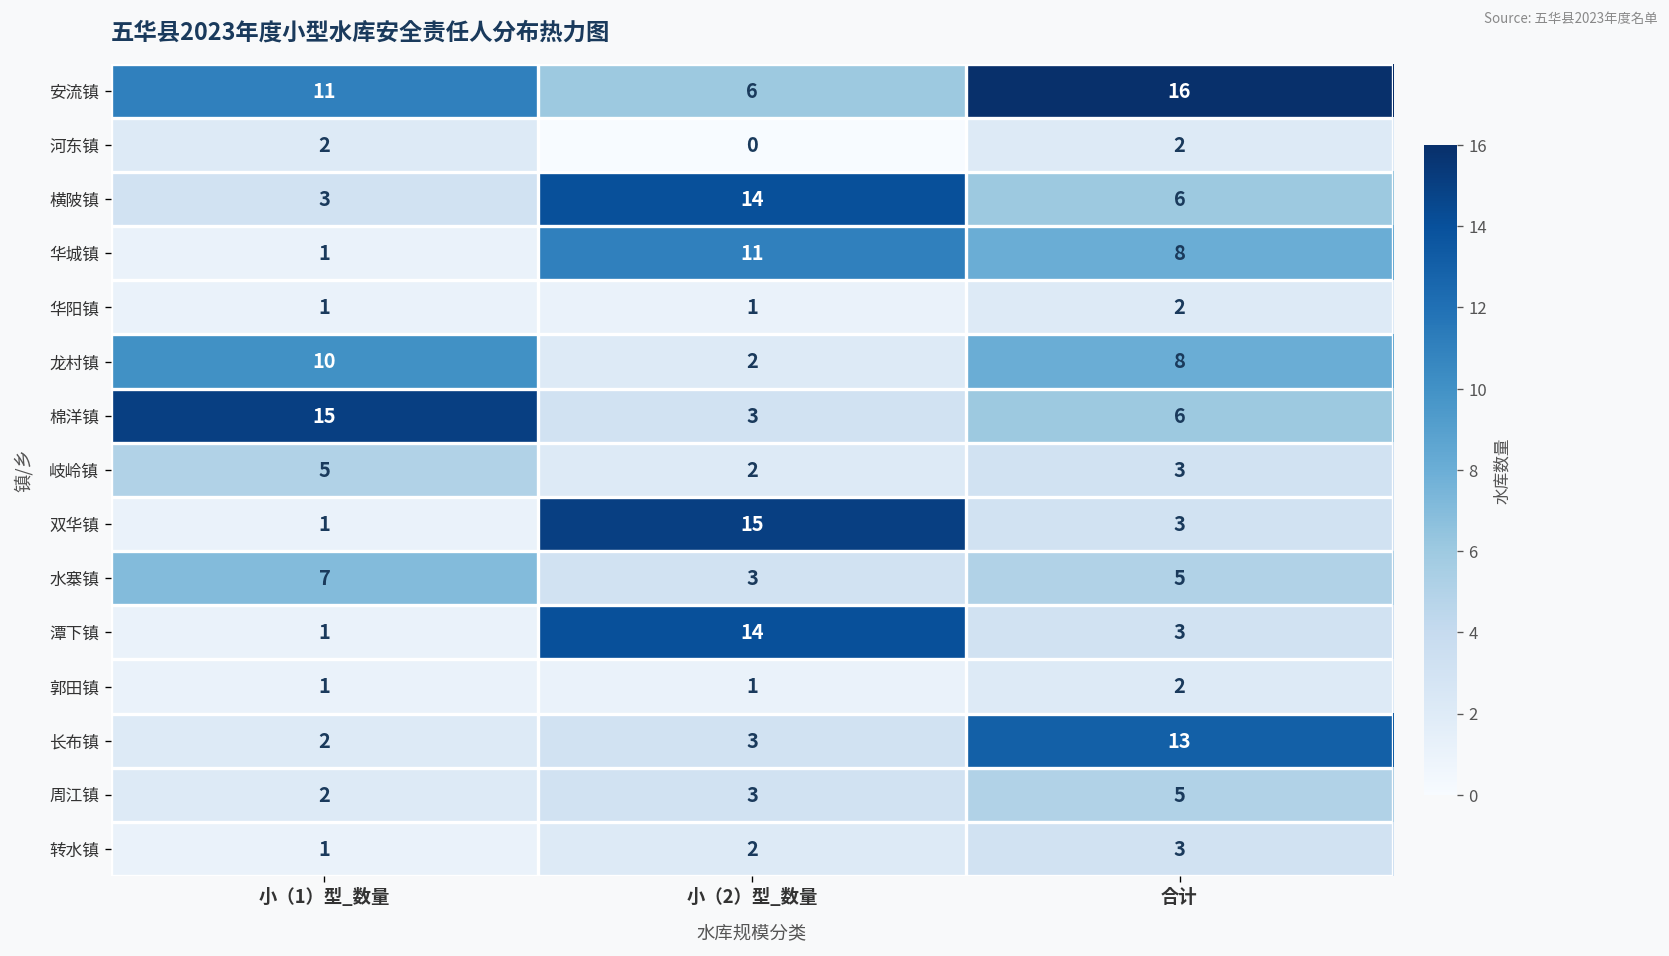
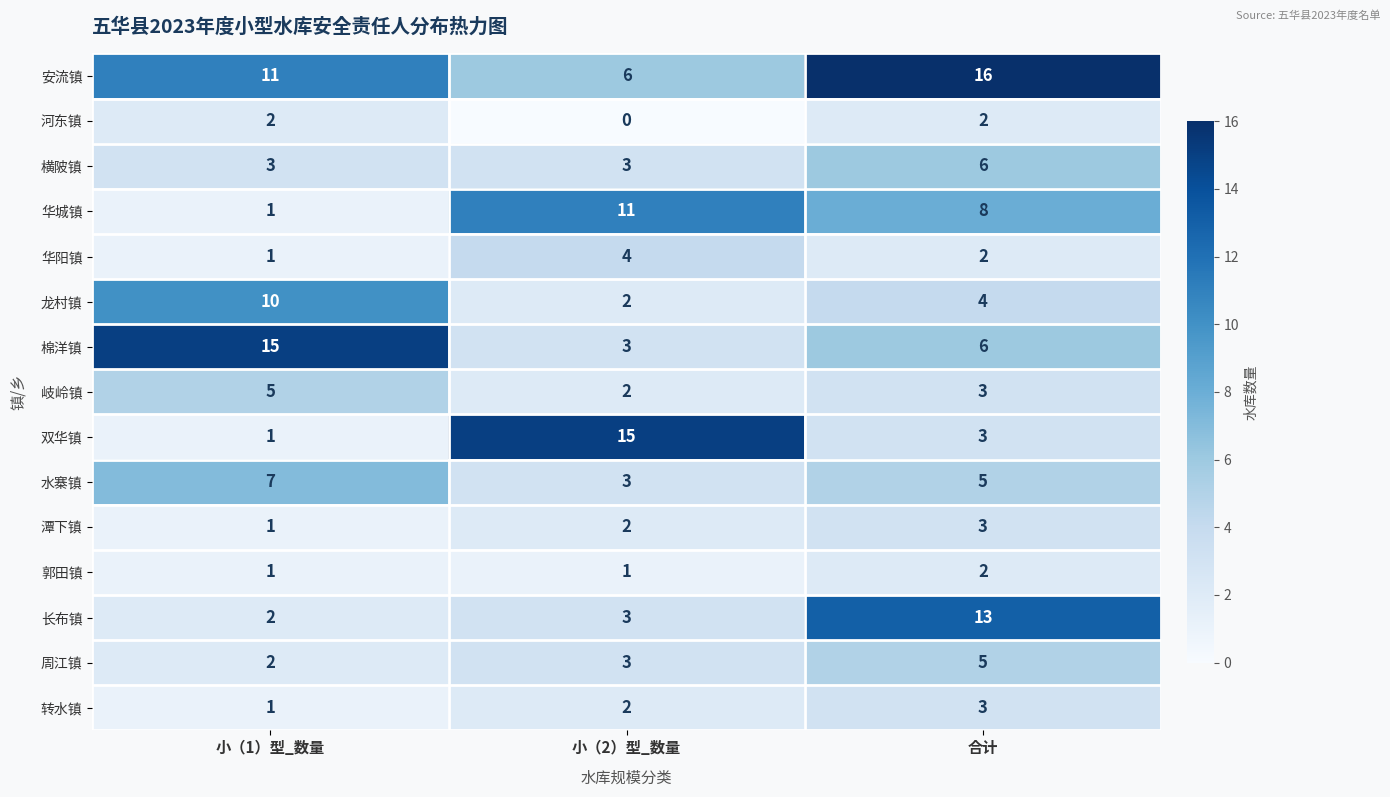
横陂镇, 小（2）型_数量: 14 -> 3
华阳镇, 小（2）型_数量: 1 -> 4
龙村镇, 合计: 8 -> 4
潭下镇, 小（2）型_数量: 14 -> 2
